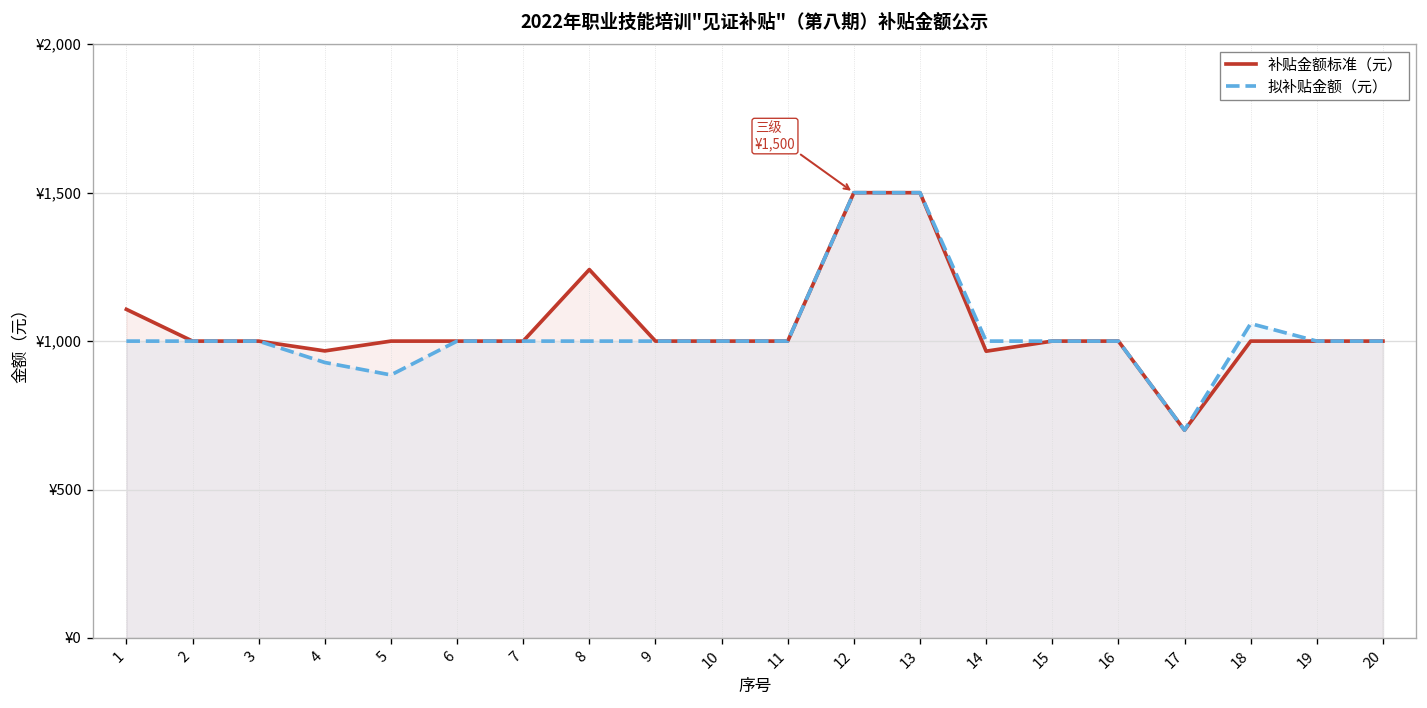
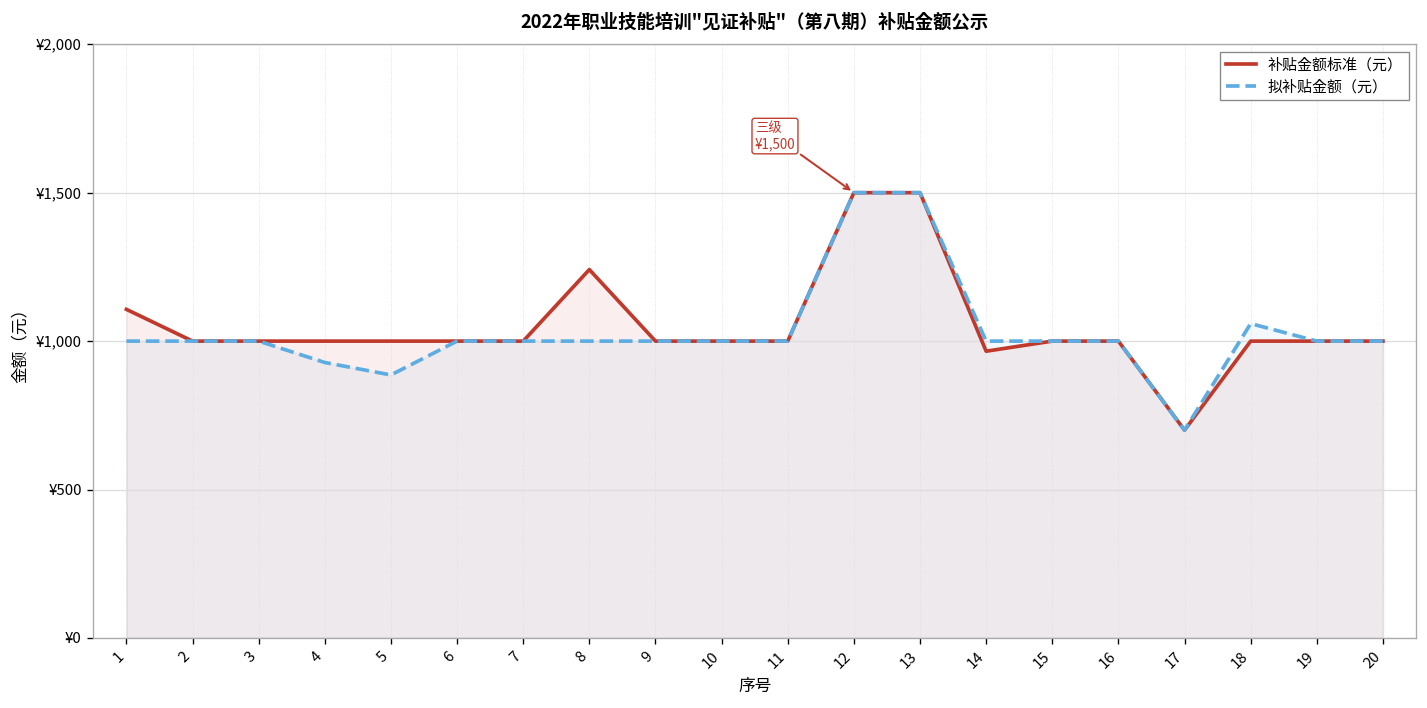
补贴金额标准（元）, 4: ¥970 -> ¥1,000
